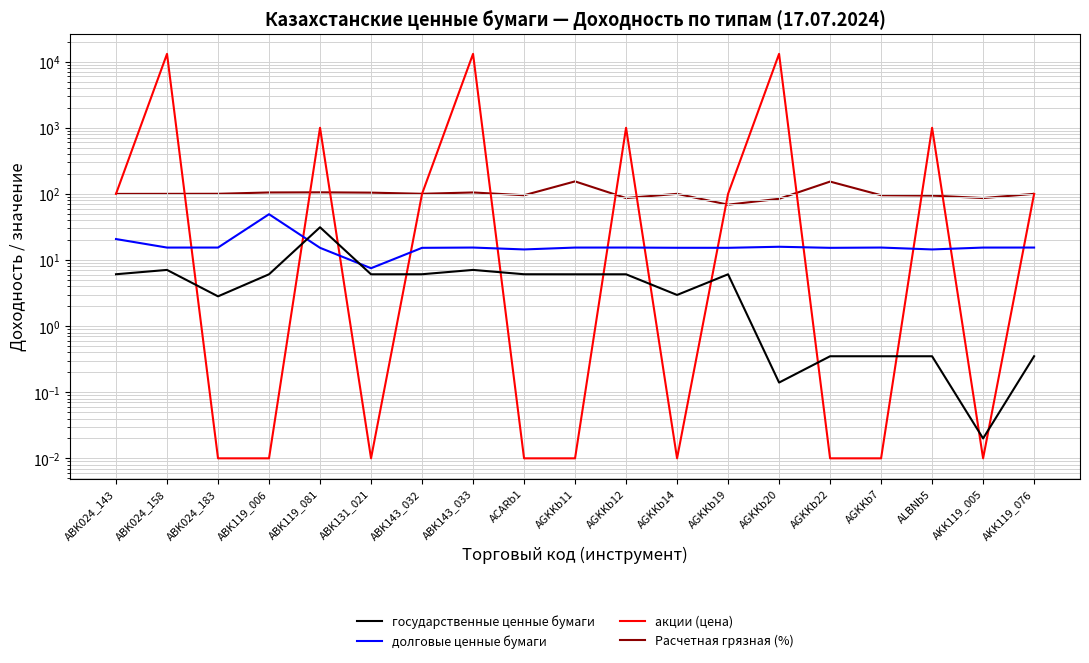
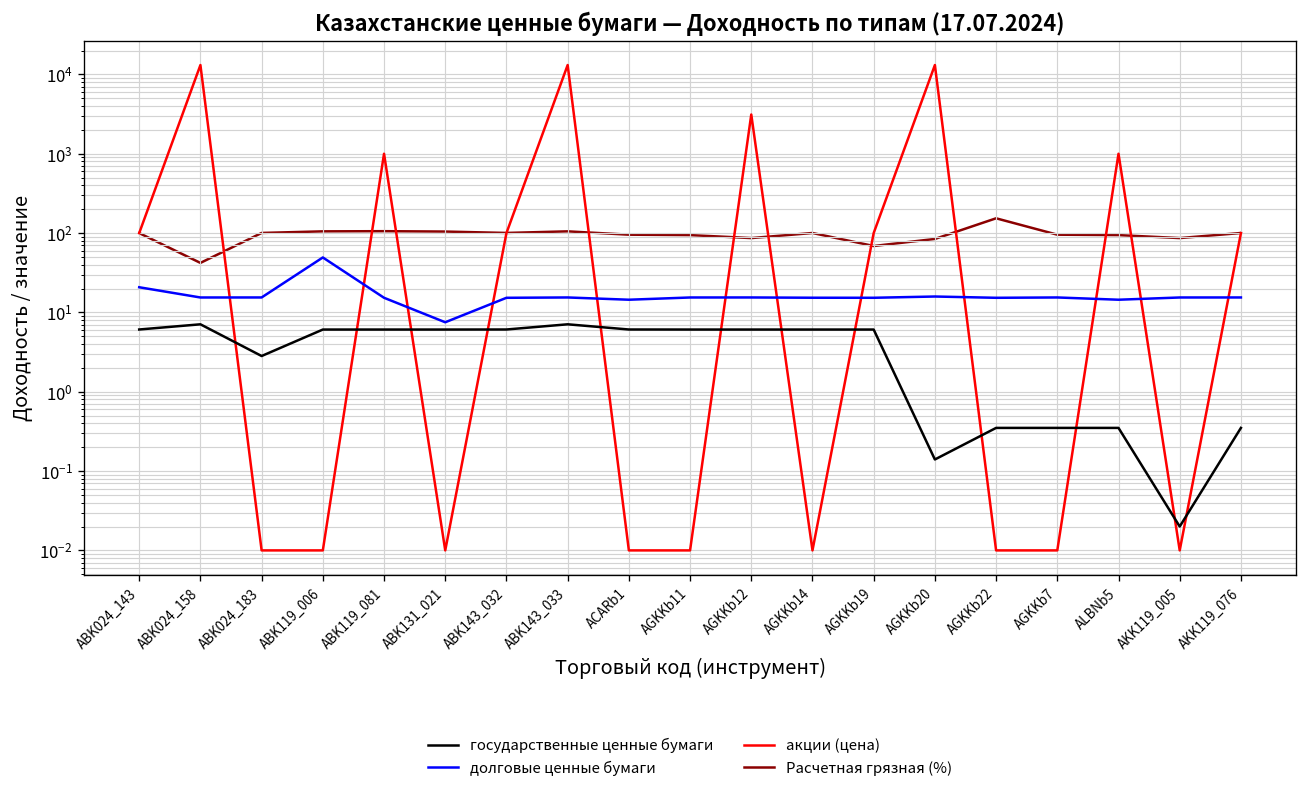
Расчетная грязная (%), ABK024_158: 100 -> 40
государственные ценные бумаги, ABK119_081: 30 -> 6
Расчетная грязная (%), AGKKb11: 150 -> 90
акции (цена), AGKKb12: 1000 -> 3000
государственные ценные бумаги, AGKKb14: 3 -> 6
